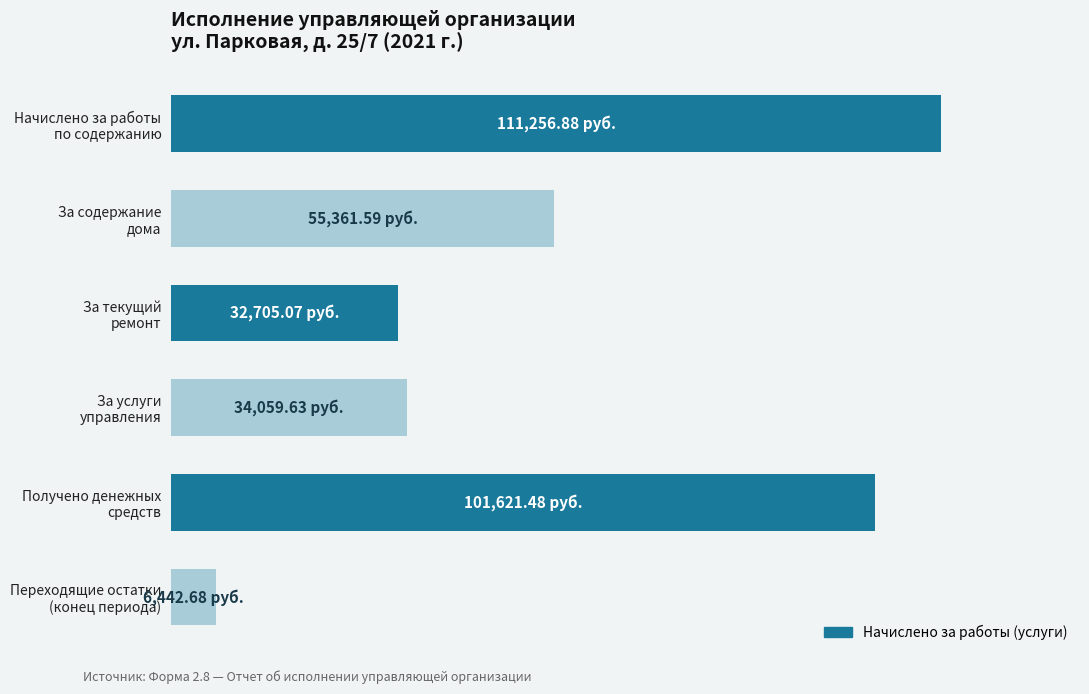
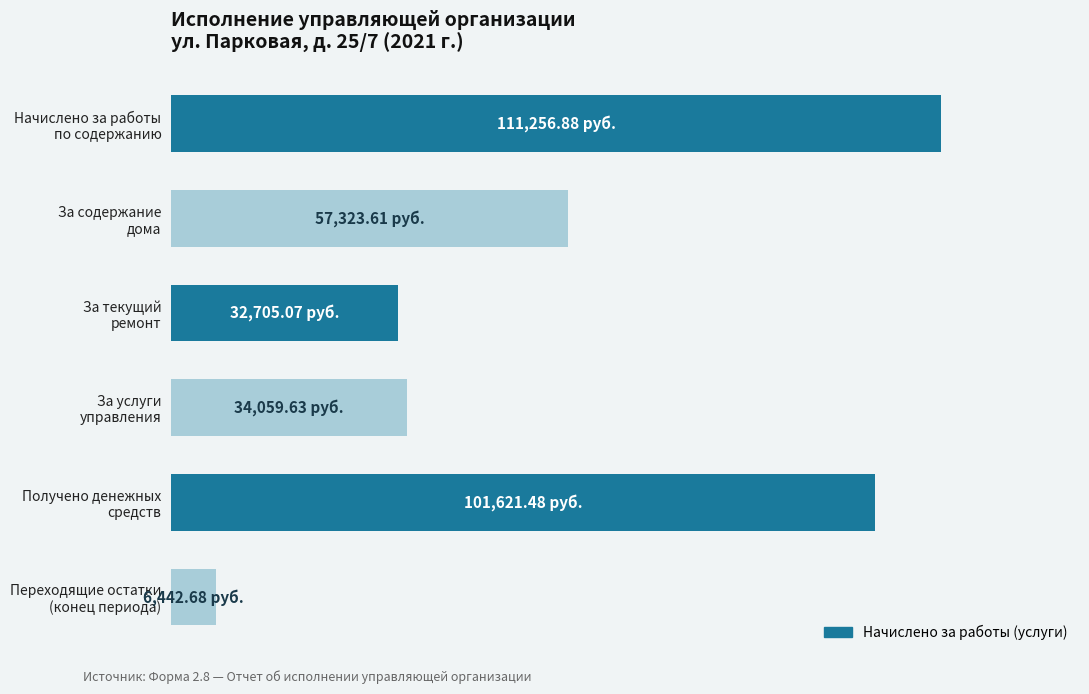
За содержание дома: 55,361.59 -> 57,323.61
